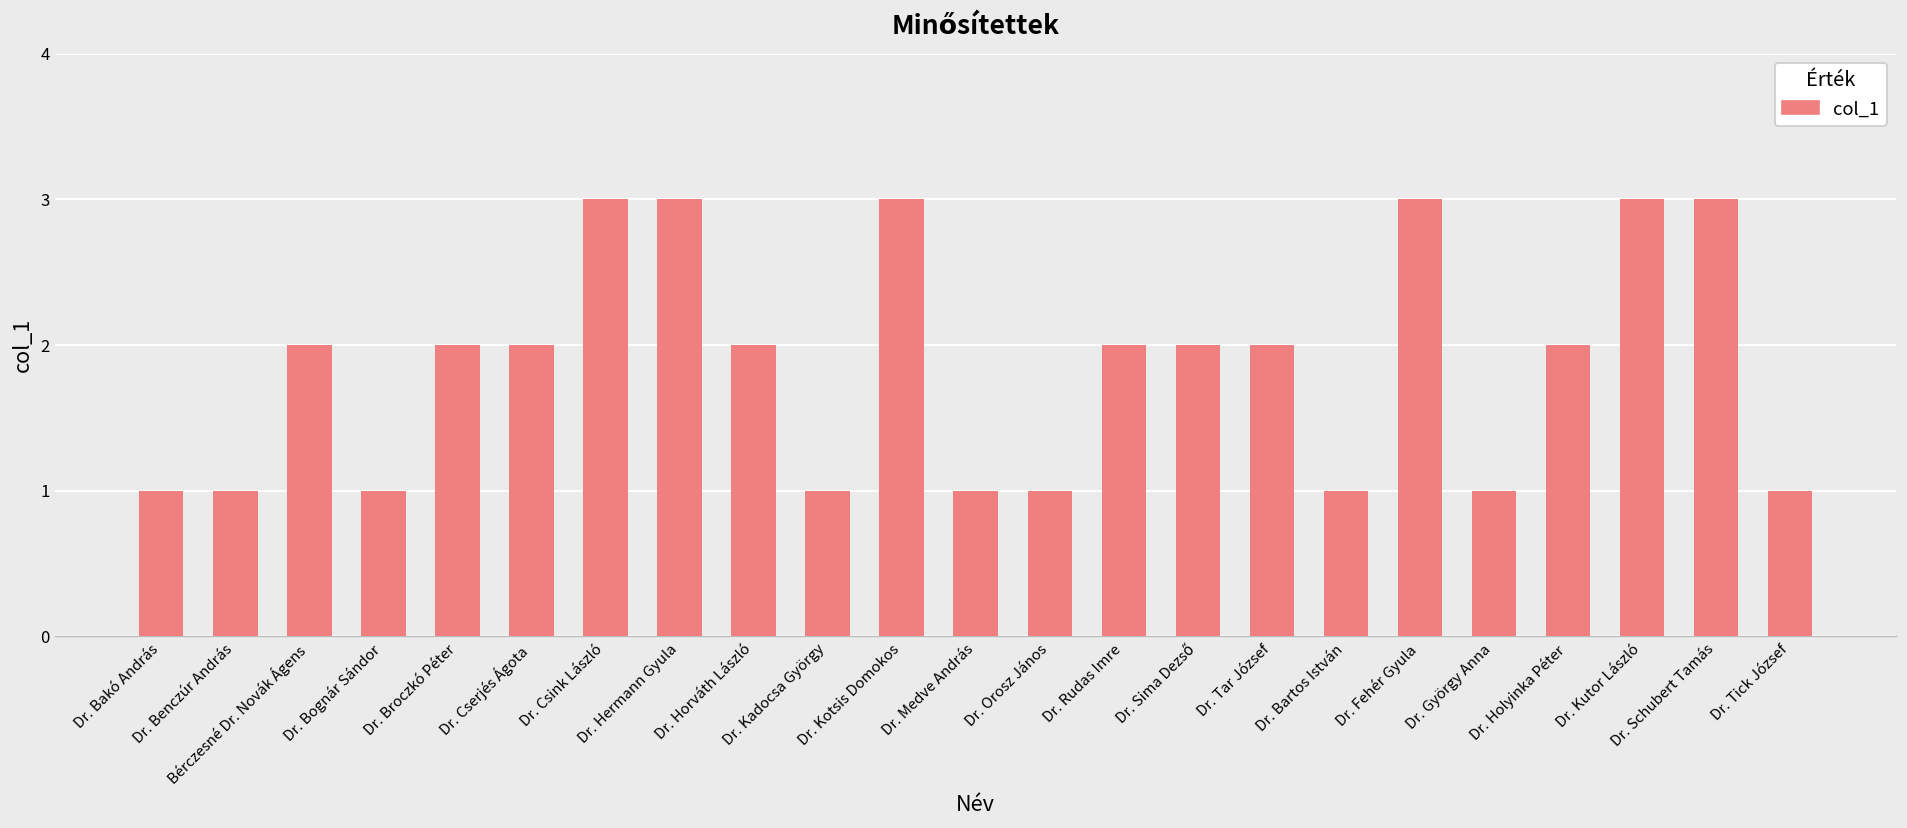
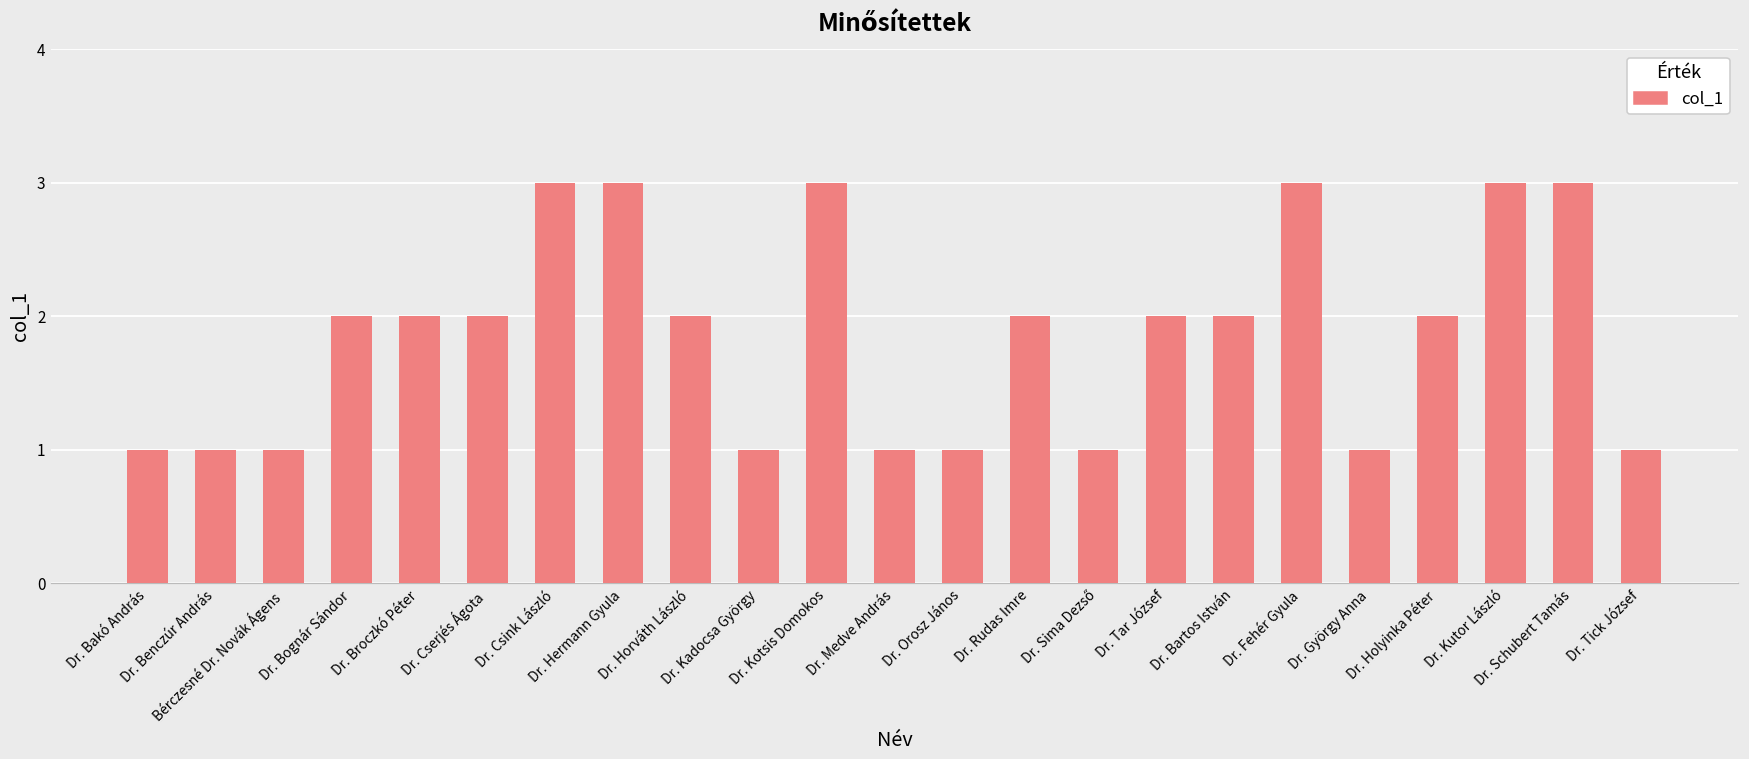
Bérczesné Dr. Novák Ágens: 2 -> 1
Dr. Bognár Sándor: 1 -> 2
Dr. Sima Dezső: 2 -> 1
Dr. Bartos István: 1 -> 2
